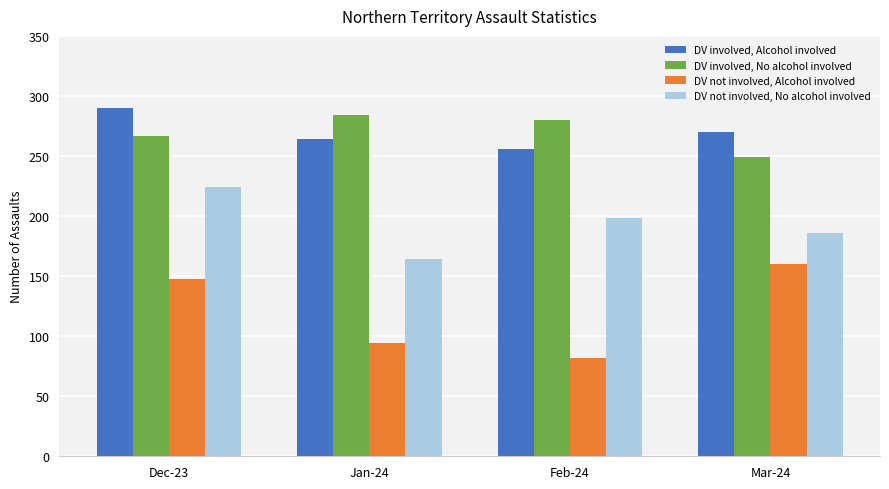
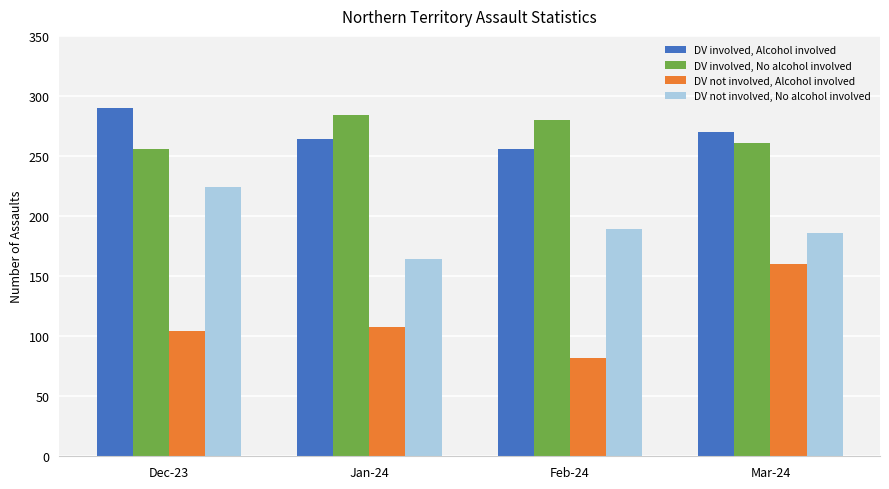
DV involved, No alcohol involved, Dec-23: 267 -> 256
DV not involved, Alcohol involved, Dec-23: 148 -> 104
DV not involved, Alcohol involved, Jan-24: 94 -> 108
DV not involved, No alcohol involved, Feb-24: 198 -> 189
DV involved, No alcohol involved, Mar-24: 249 -> 261
